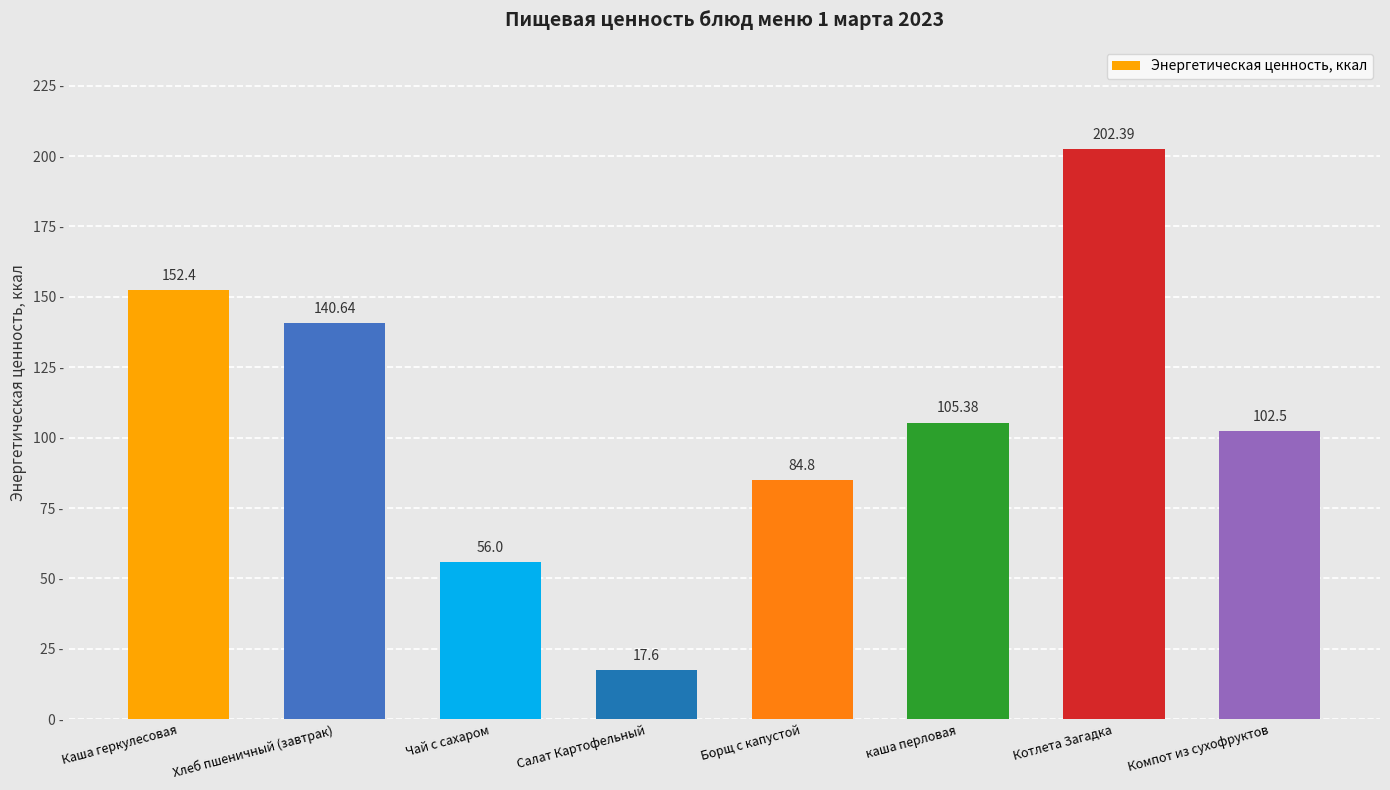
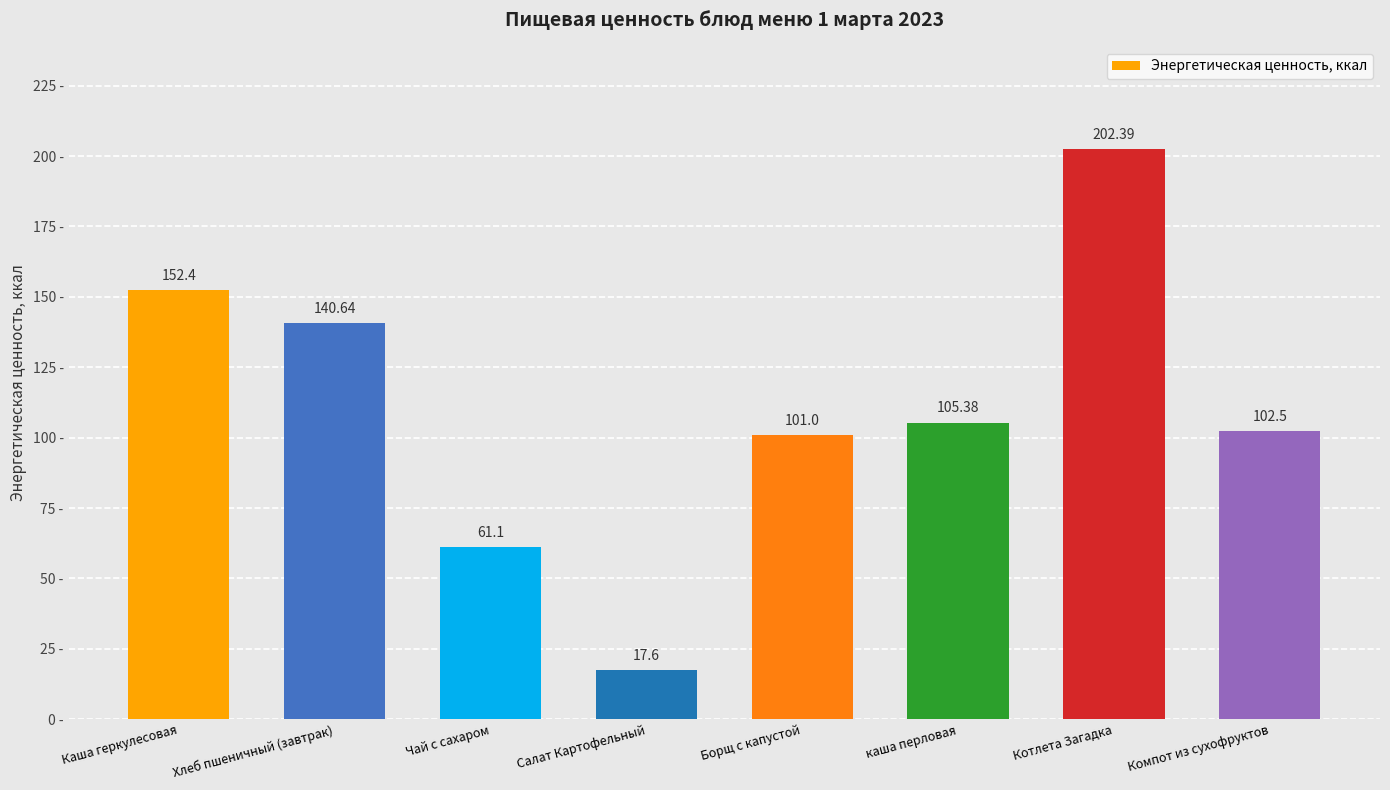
Чай с сахаром: 56.0 -> 61.1
Борщ с капустой: 84.8 -> 101.0
